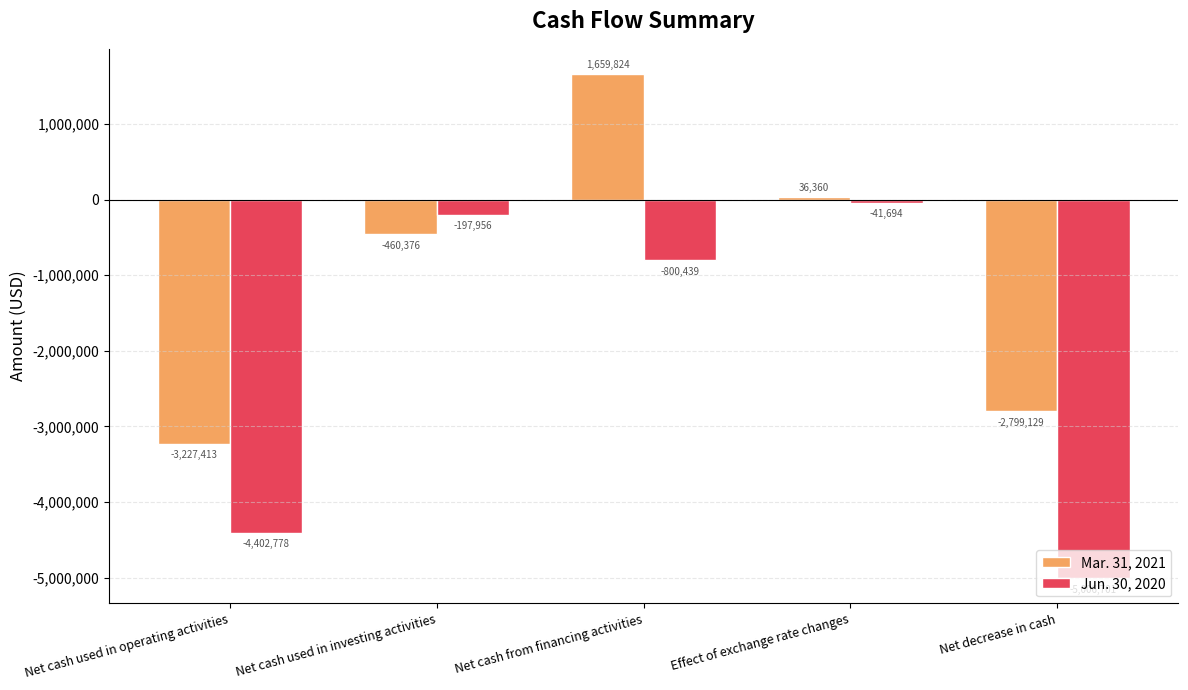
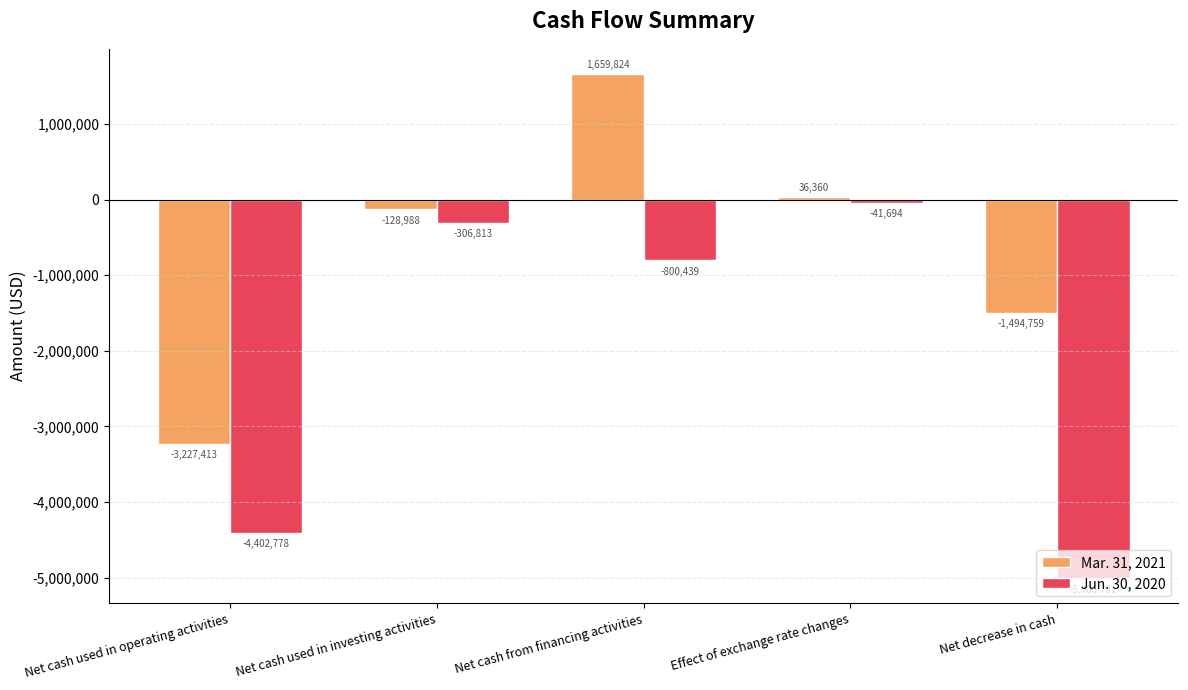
Mar. 31, 2021, Net cash used in investing activities: -460,376 -> -128,988
Jun. 30, 2020, Net cash used in investing activities: -197,956 -> -306,813
Mar. 31, 2021, Net decrease in cash: -2,799,129 -> -1,494,759
